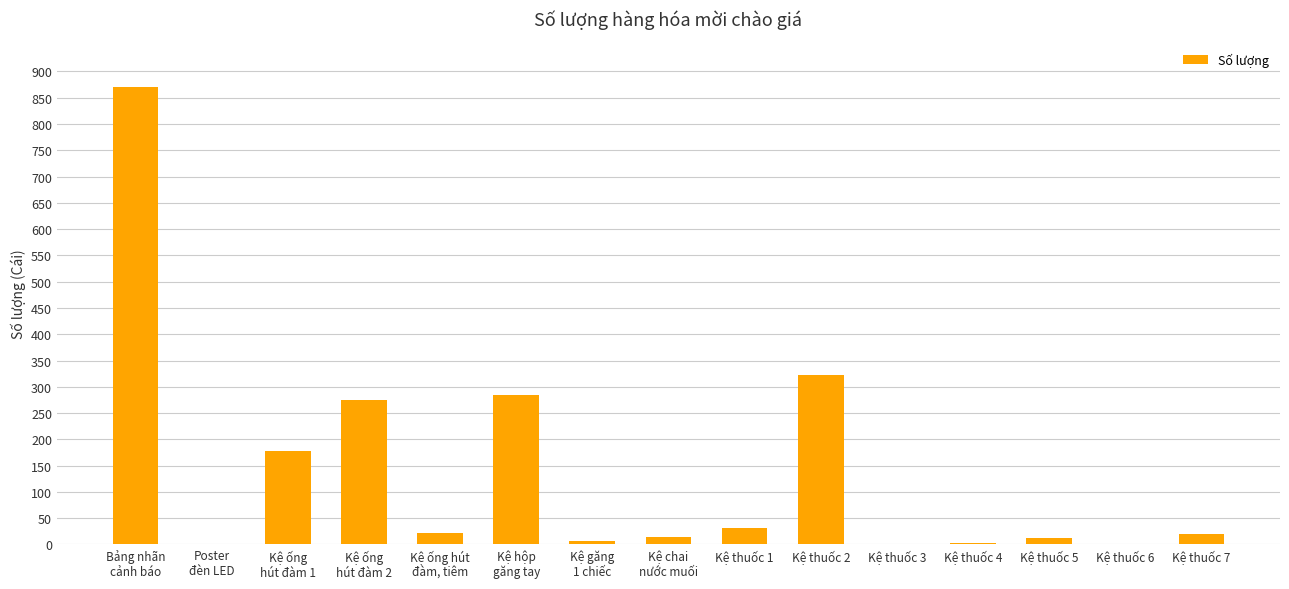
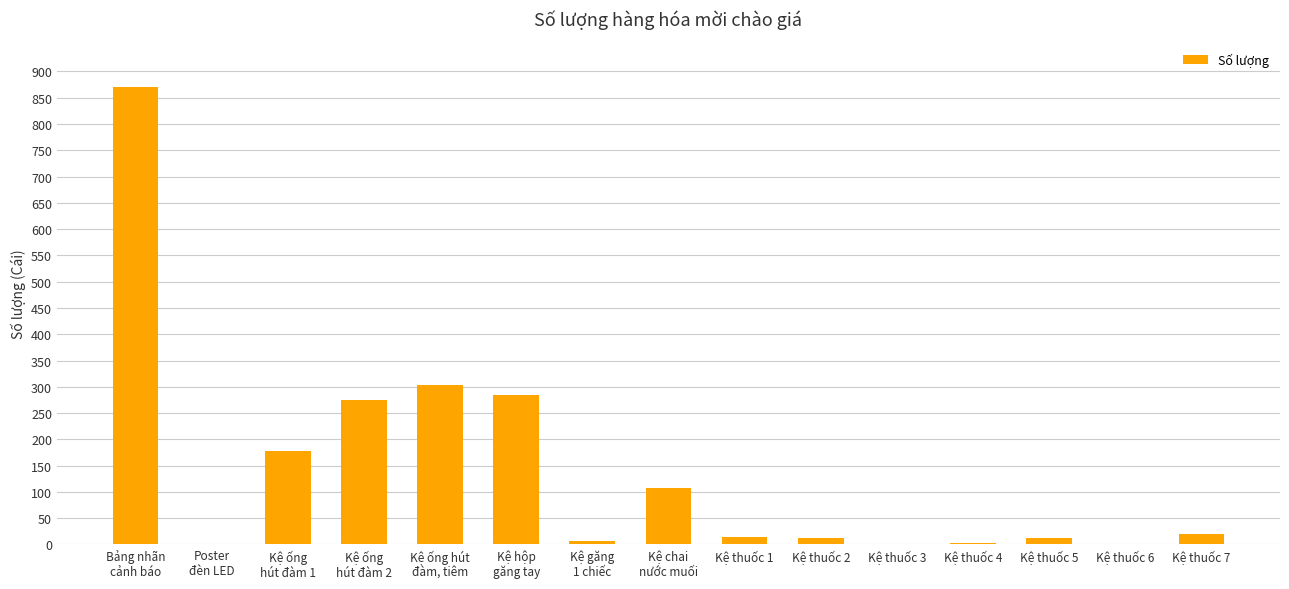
Kệ ống hút đàm, tiêm: 20 -> 300
Kệ chai nước muối: 10 -> 110
Kệ thuốc 1: 30 -> 10
Kệ thuốc 2: 320 -> 10
